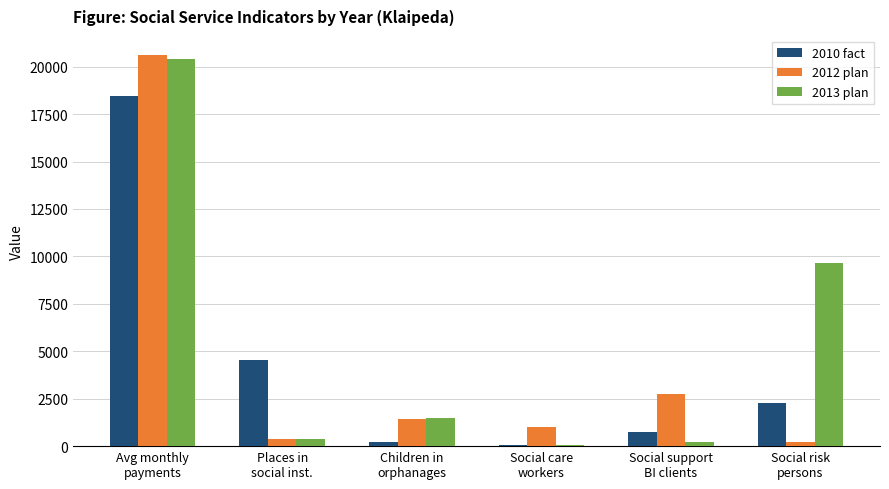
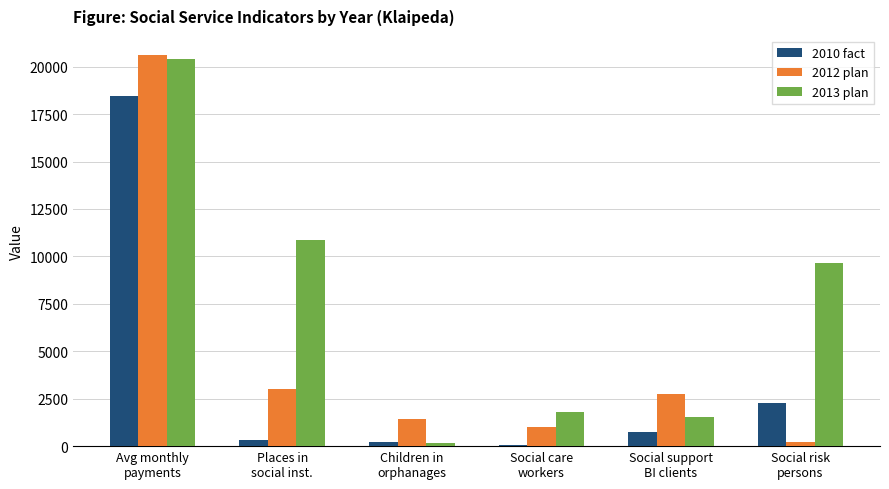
2010 fact, Places in social inst.: 4500 -> 300
2012 plan, Places in social inst.: 400 -> 3000
2013 plan, Places in social inst.: 400 -> 10900
2013 plan, Children in orphanages: 1500 -> 200
2013 plan, Social care workers: 100 -> 1800
2013 plan, Social support BI clients: 200 -> 1500
